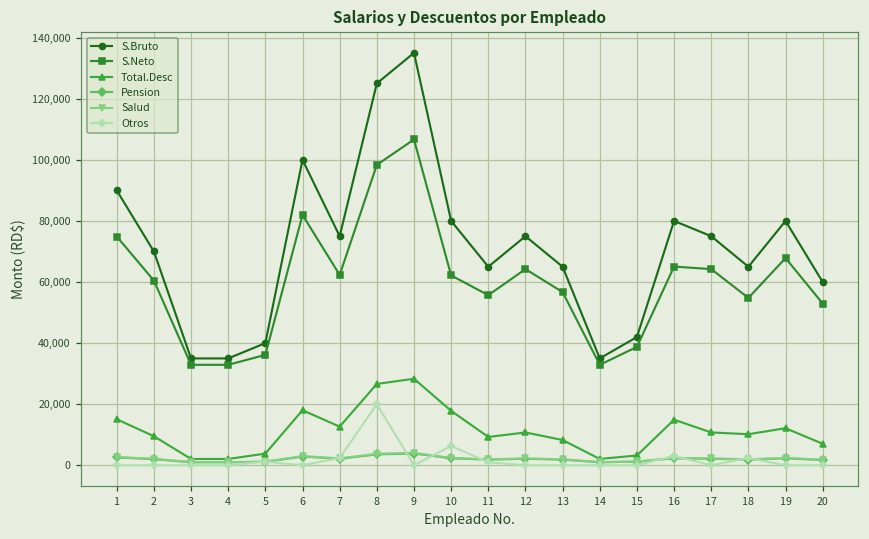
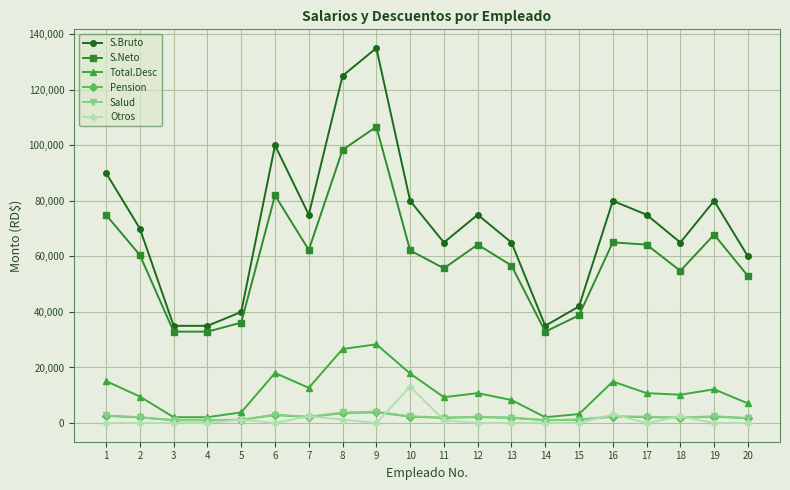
Otros, 8: 20,000 -> 1,000
Otros, 10: 6,000 -> 13,000
